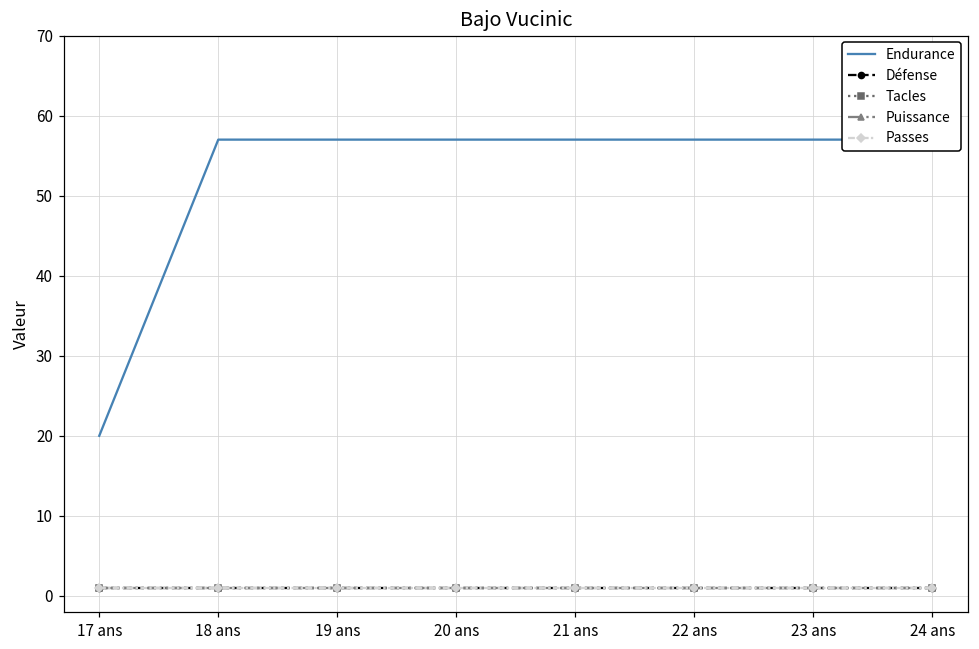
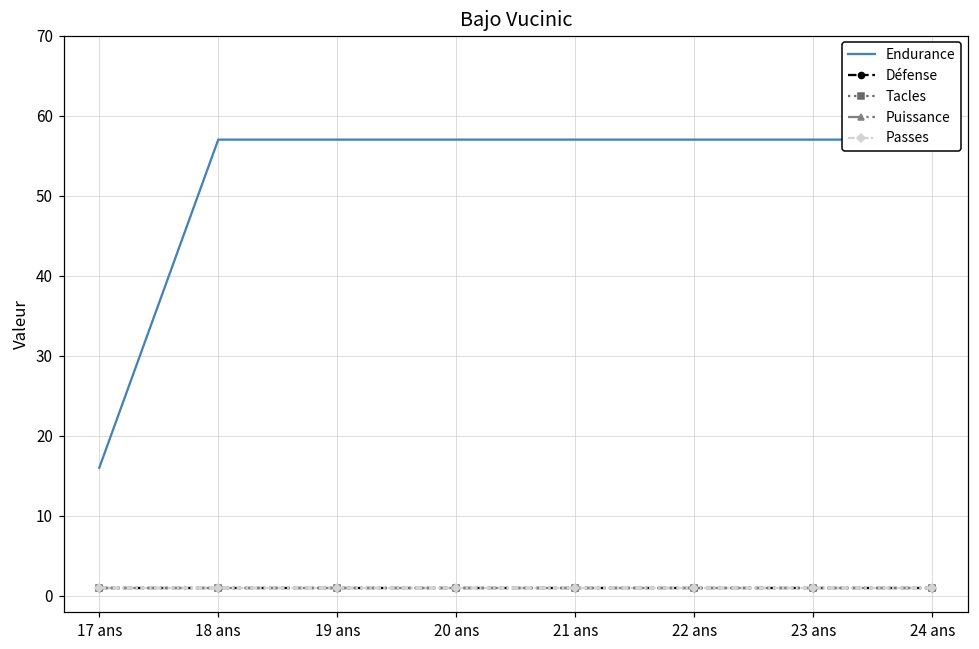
Endurance, 17 ans: 20 -> 16
